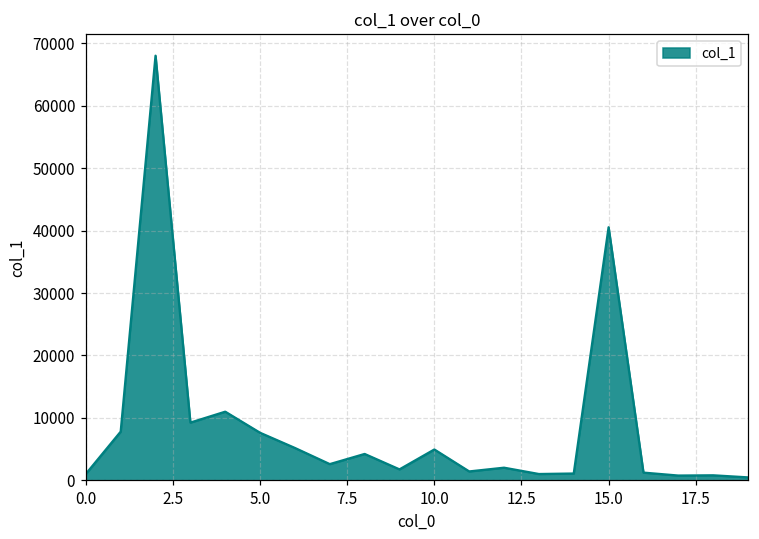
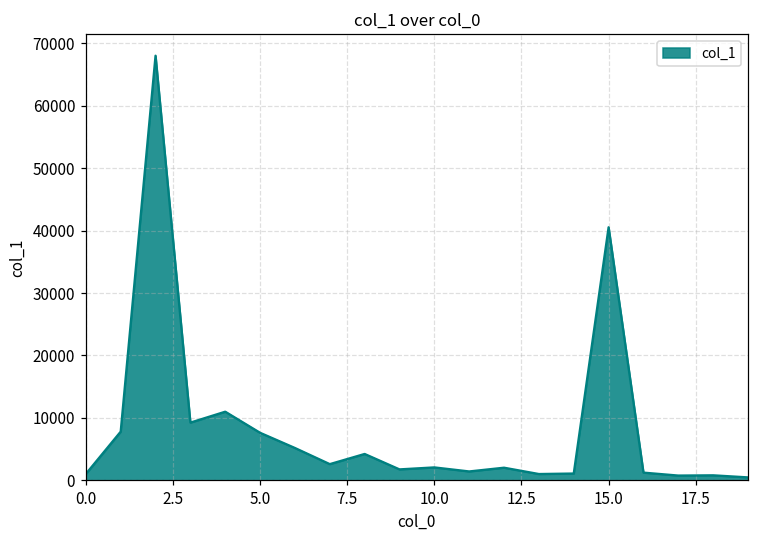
10.0: 5000 -> 2000
